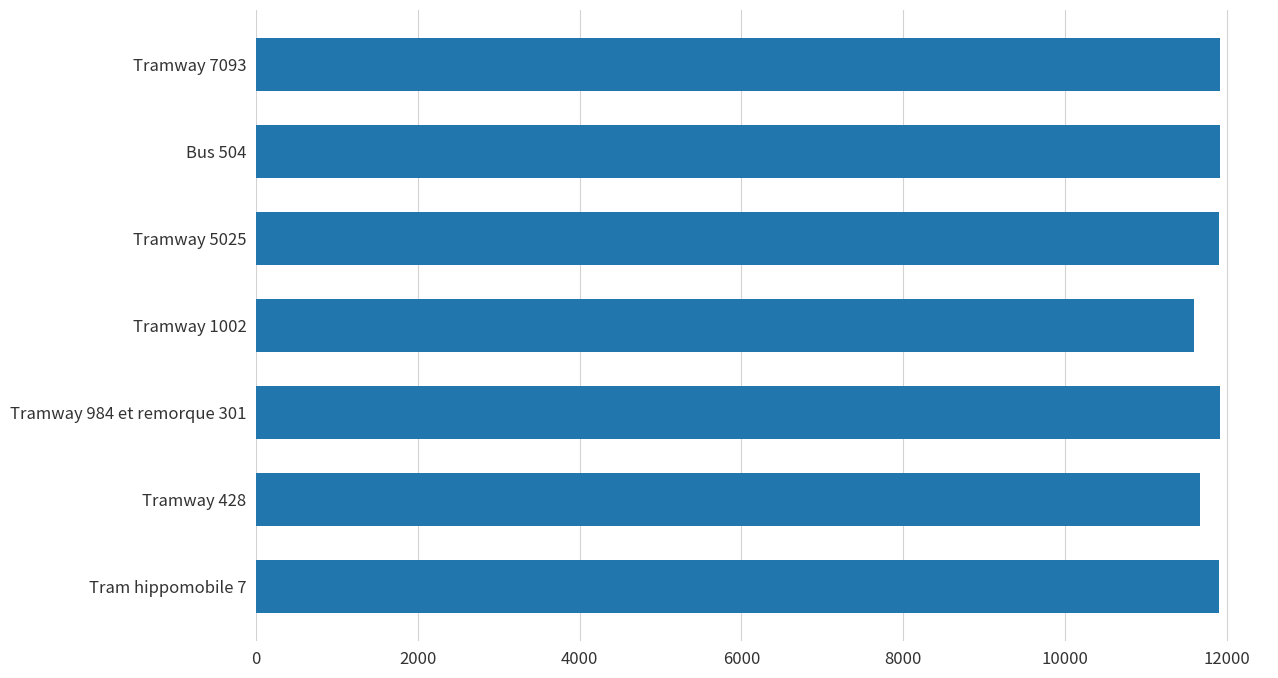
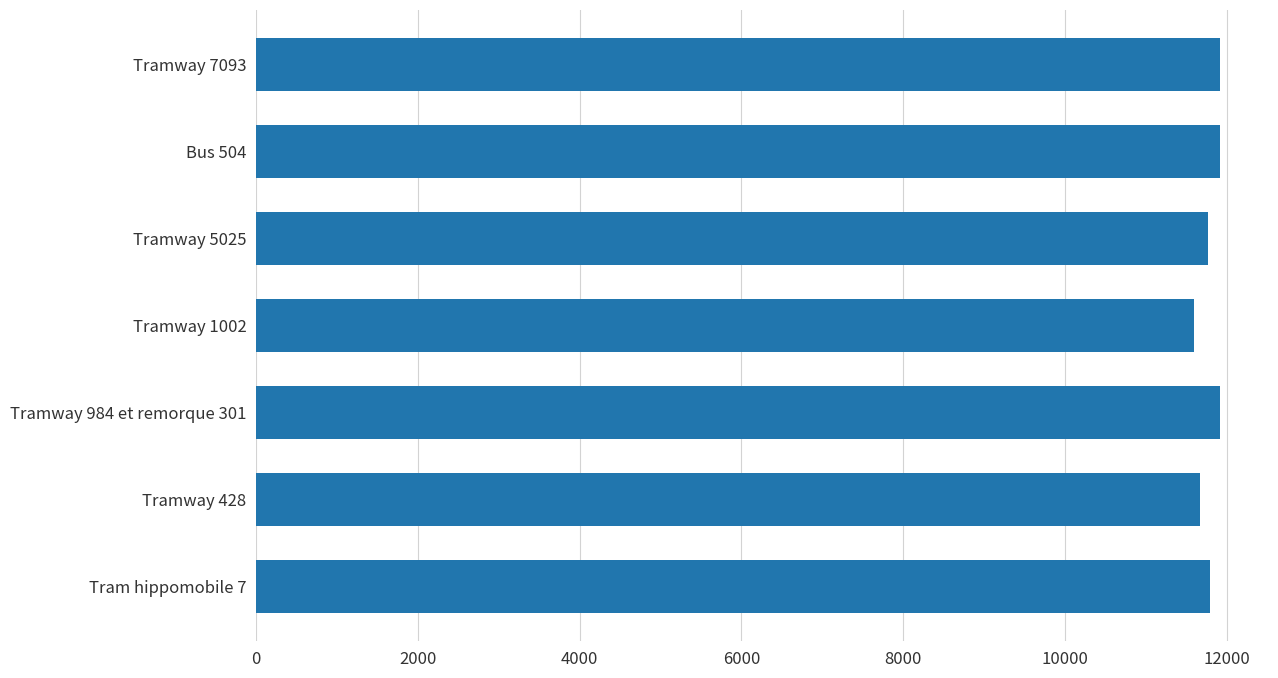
Tramway 5025: 11900 -> 11800
Tram hippomobile 7: 11900 -> 11800
